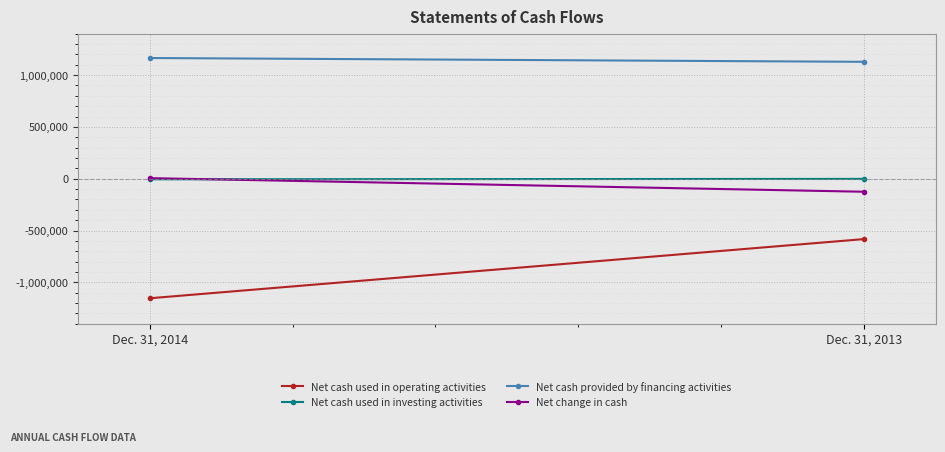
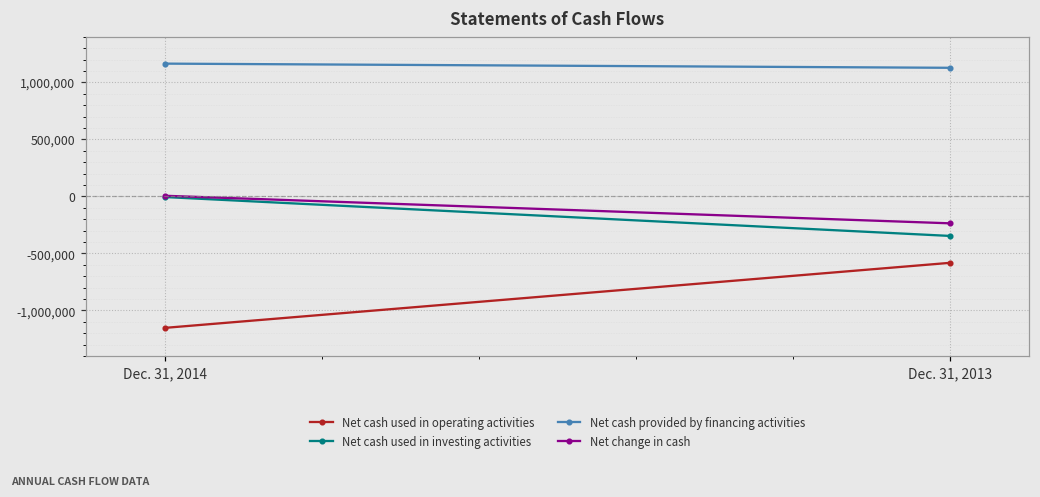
Net cash used in investing activities, Dec. 31, 2013: 0 -> -350,000
Net change in cash, Dec. 31, 2013: -130,000 -> -240,000
